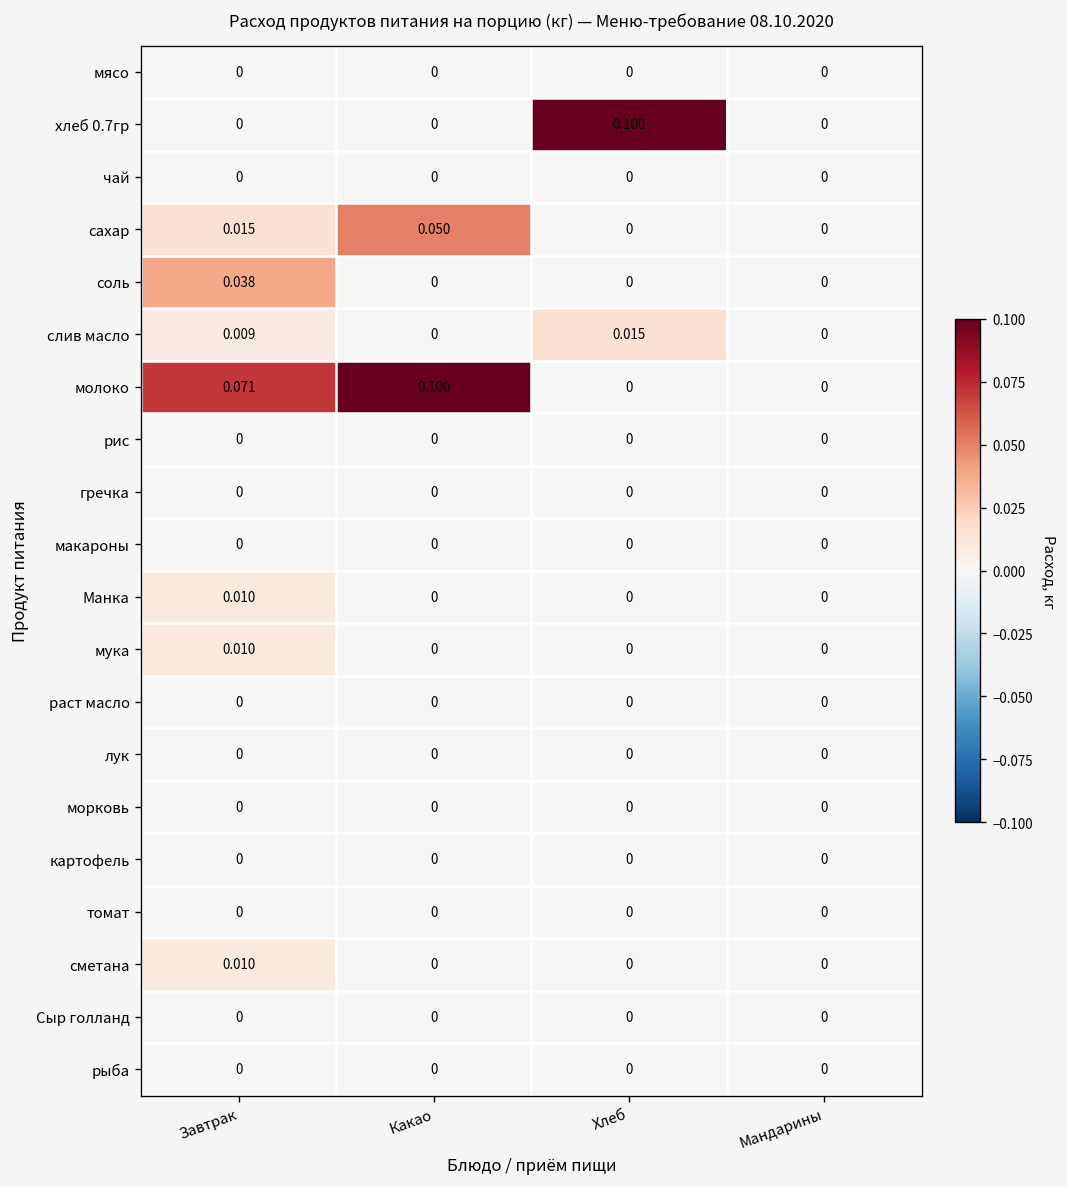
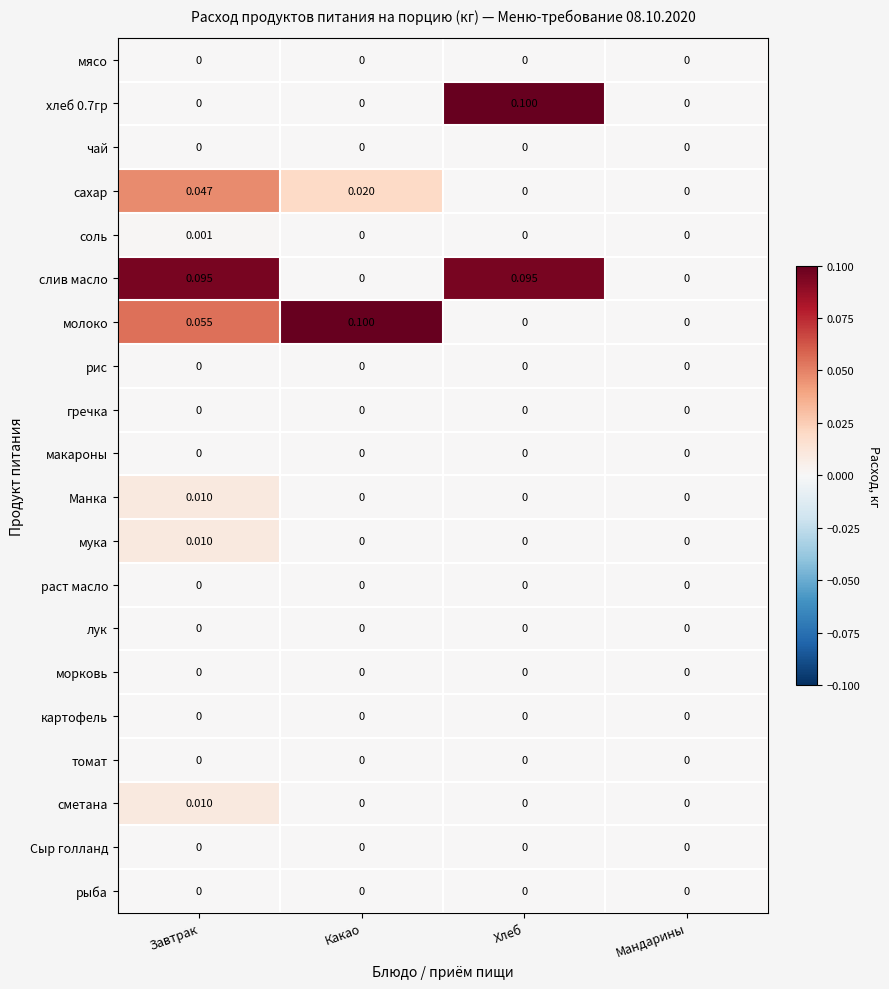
сахар, Завтрак: 0.015 -> 0.047
сахар, Какао: 0.050 -> 0.020
соль, Завтрак: 0.038 -> 0.001
слив масло, Завтрак: 0.009 -> 0.095
слив масло, Хлеб: 0.015 -> 0.095
молоко, Завтрак: 0.071 -> 0.055
